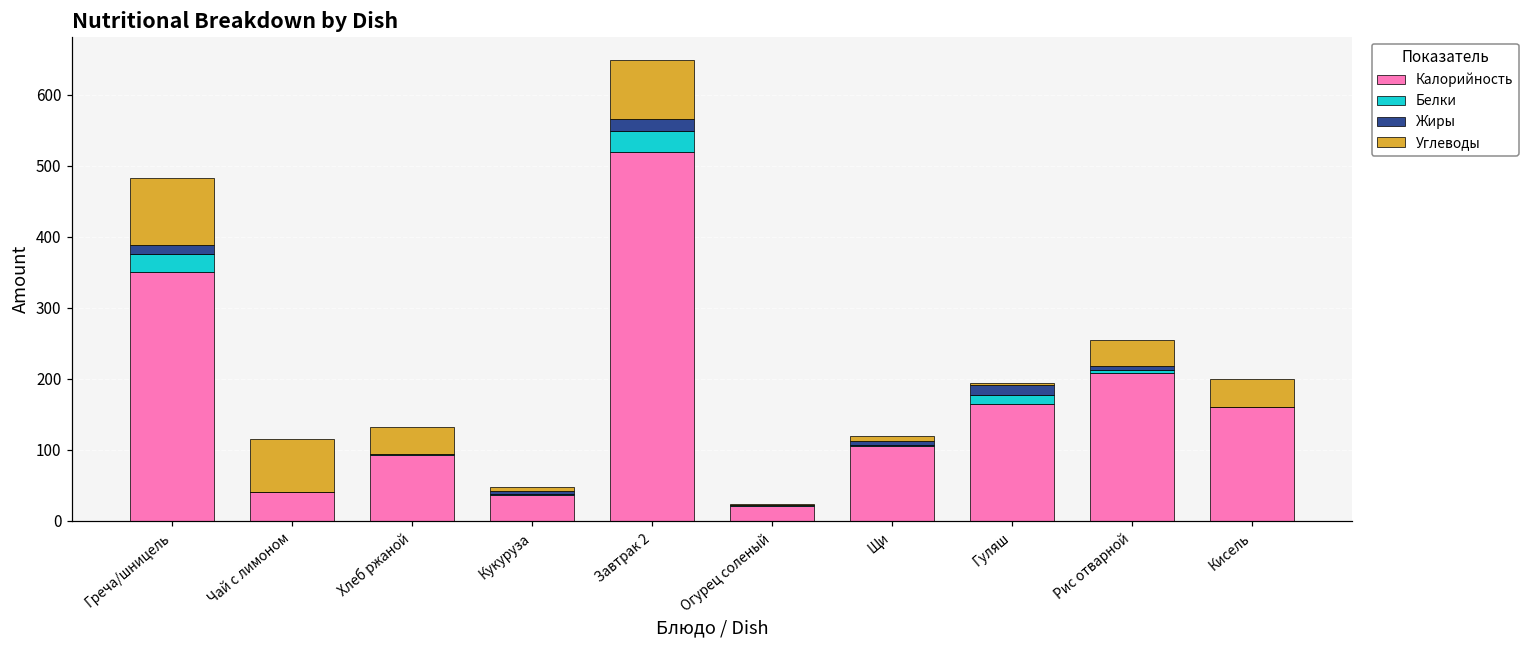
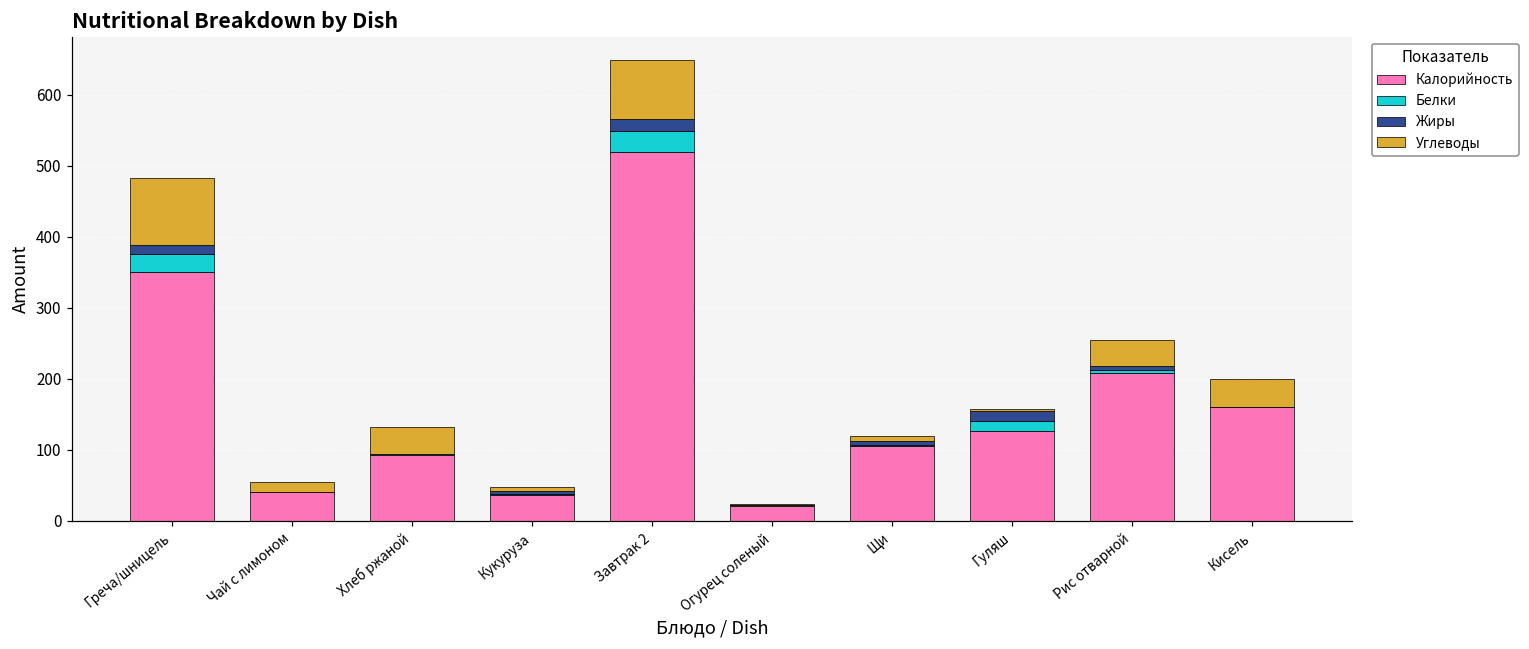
Углеводы, Чай с лимоном: 70 -> 10
Калорийность, Гуляш: 160 -> 130
